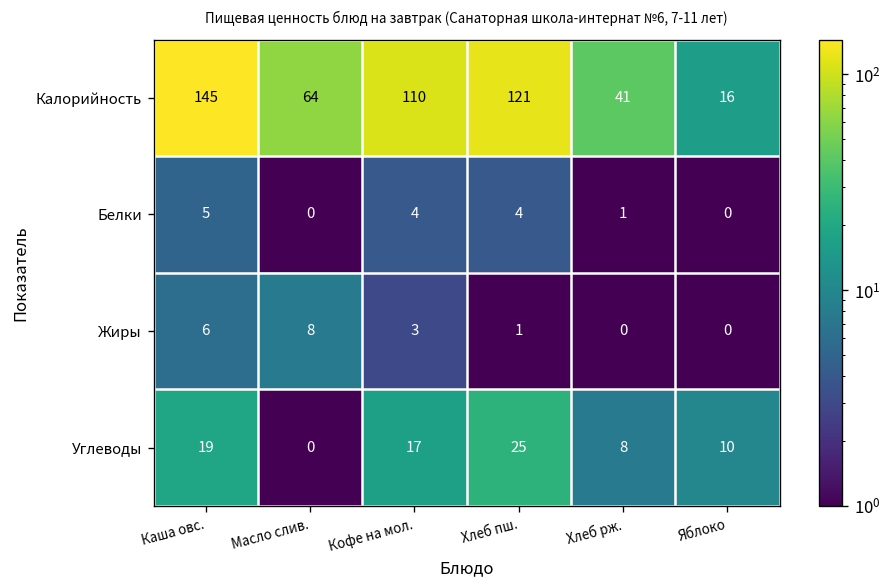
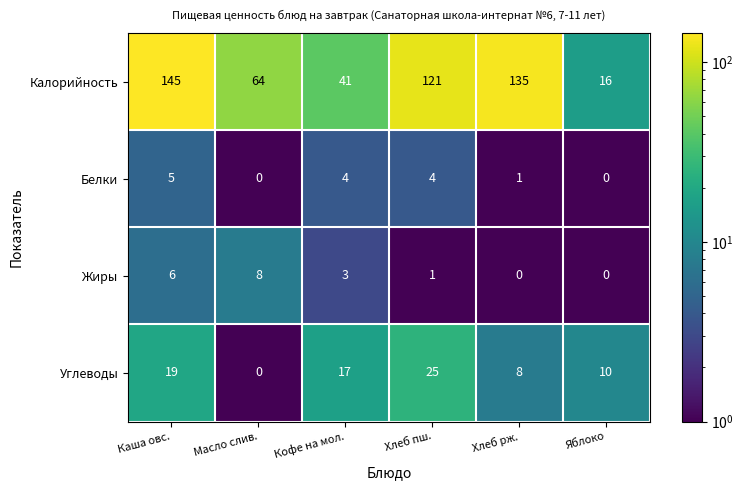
Калорийность, Кофе на мол.: 110 -> 41
Калорийность, Хлеб рж.: 41 -> 135
